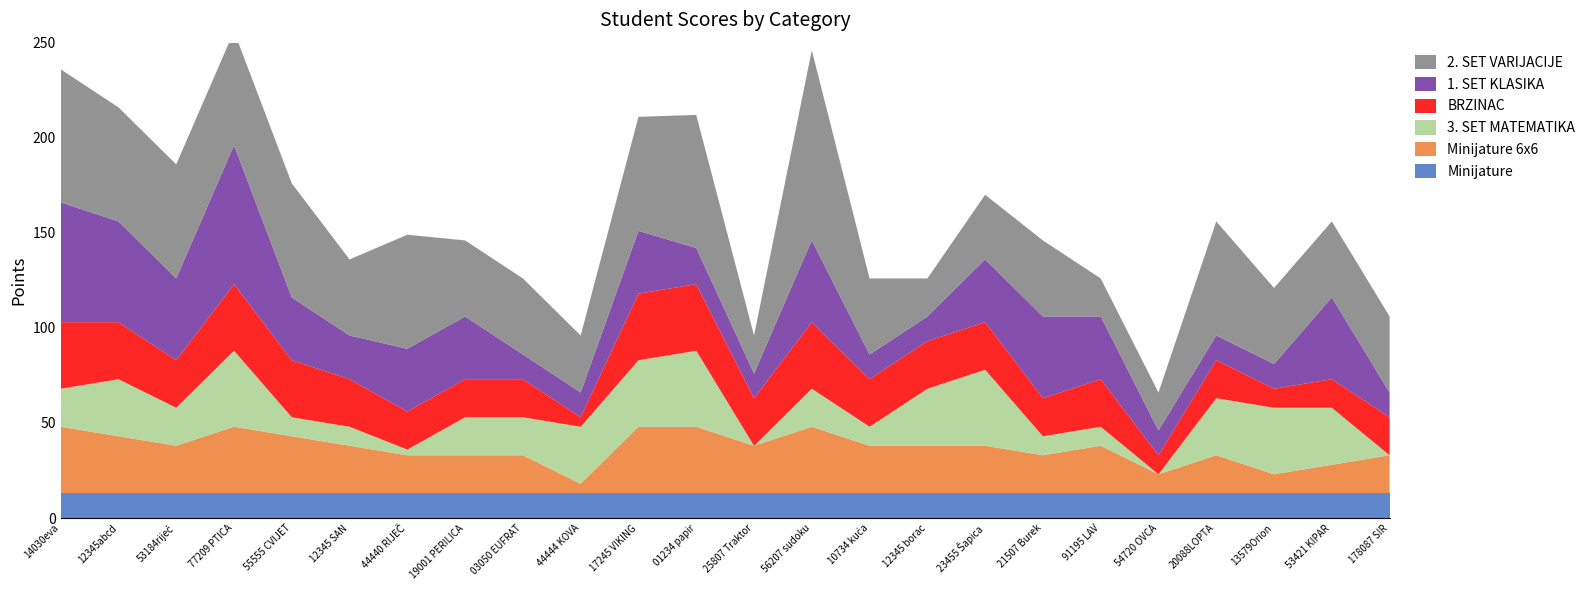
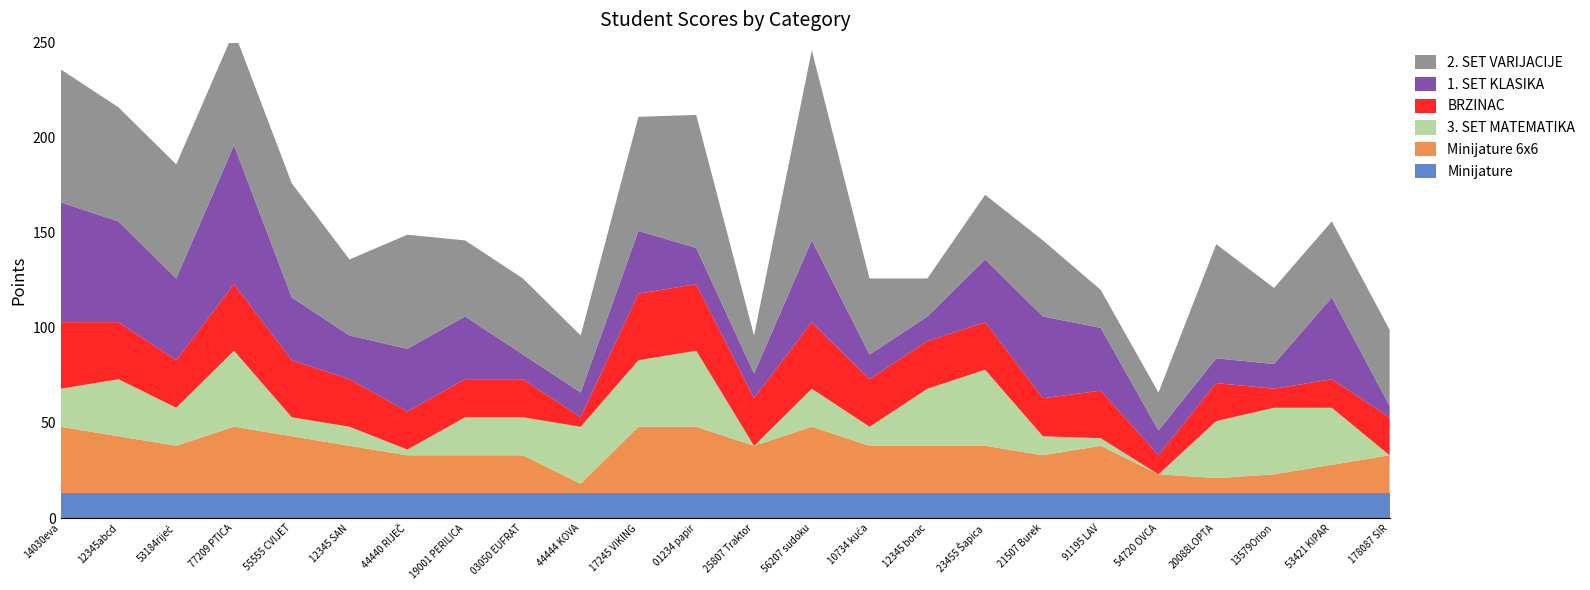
3. SET MATEMATIKA, 91195 LAV: 10 -> 4
Minijature 6x6, 20088LOPTA: 20 -> 8
1. SET KLASIKA, 178087 SIR: 13 -> 6
